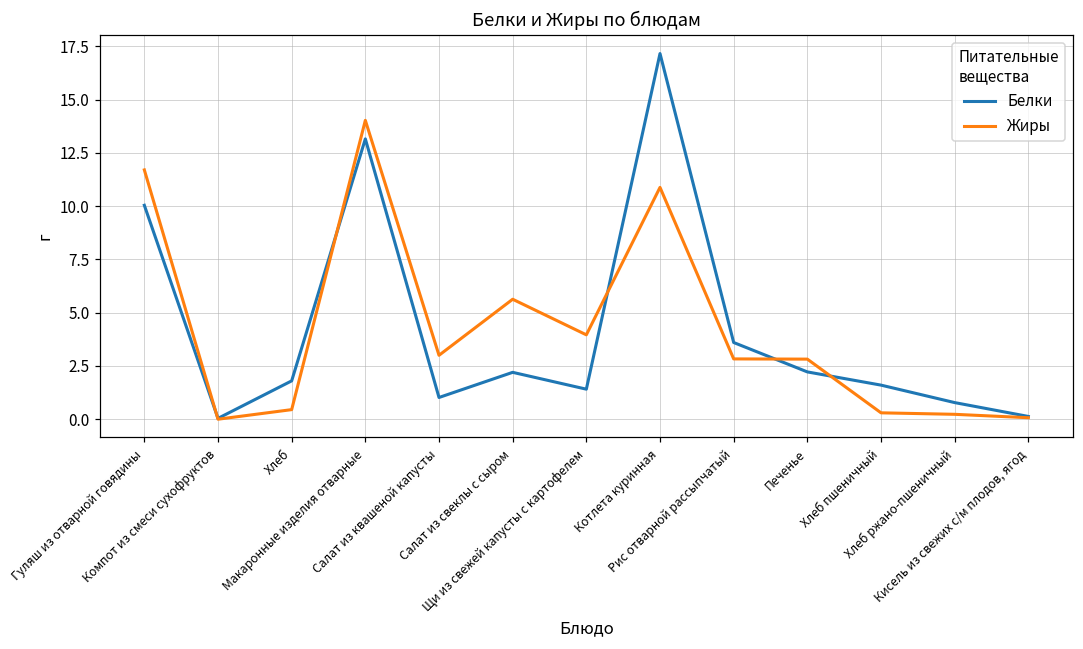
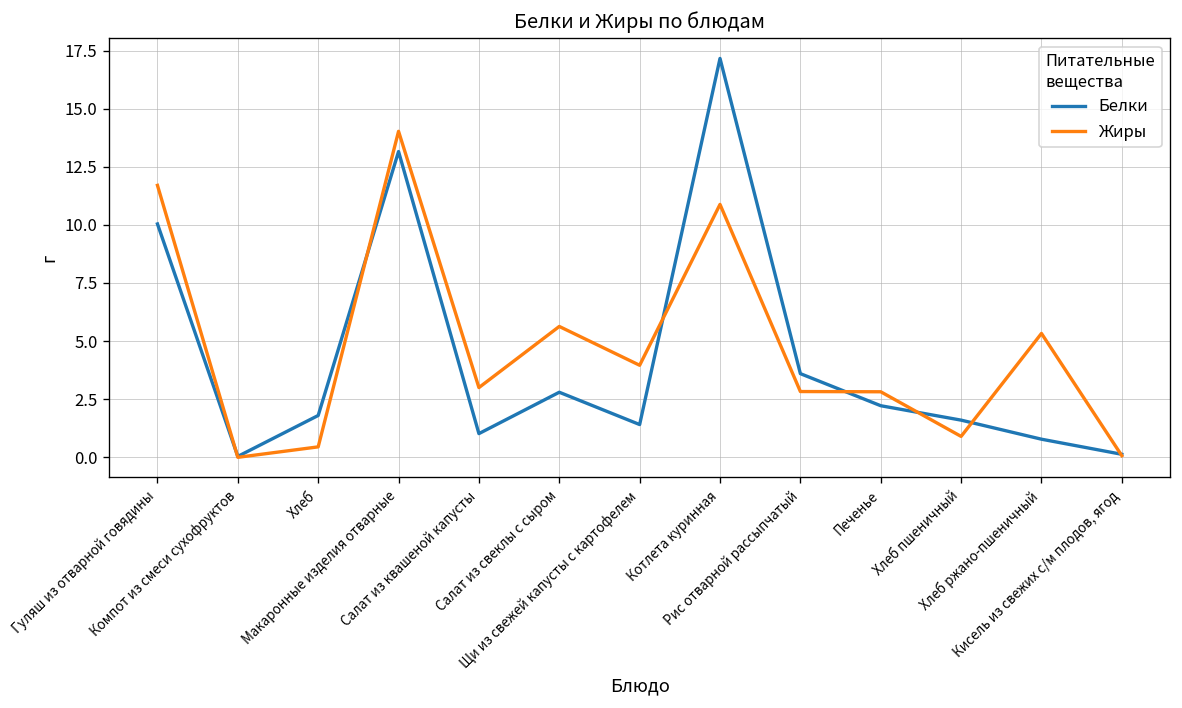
Белки, Салат из свеклы с сыром: 2.2 -> 2.8
Жиры, Хлеб пшеничный: 0.3 -> 0.9
Жиры, Хлеб ржано-пшеничный: 0.2 -> 5.3
